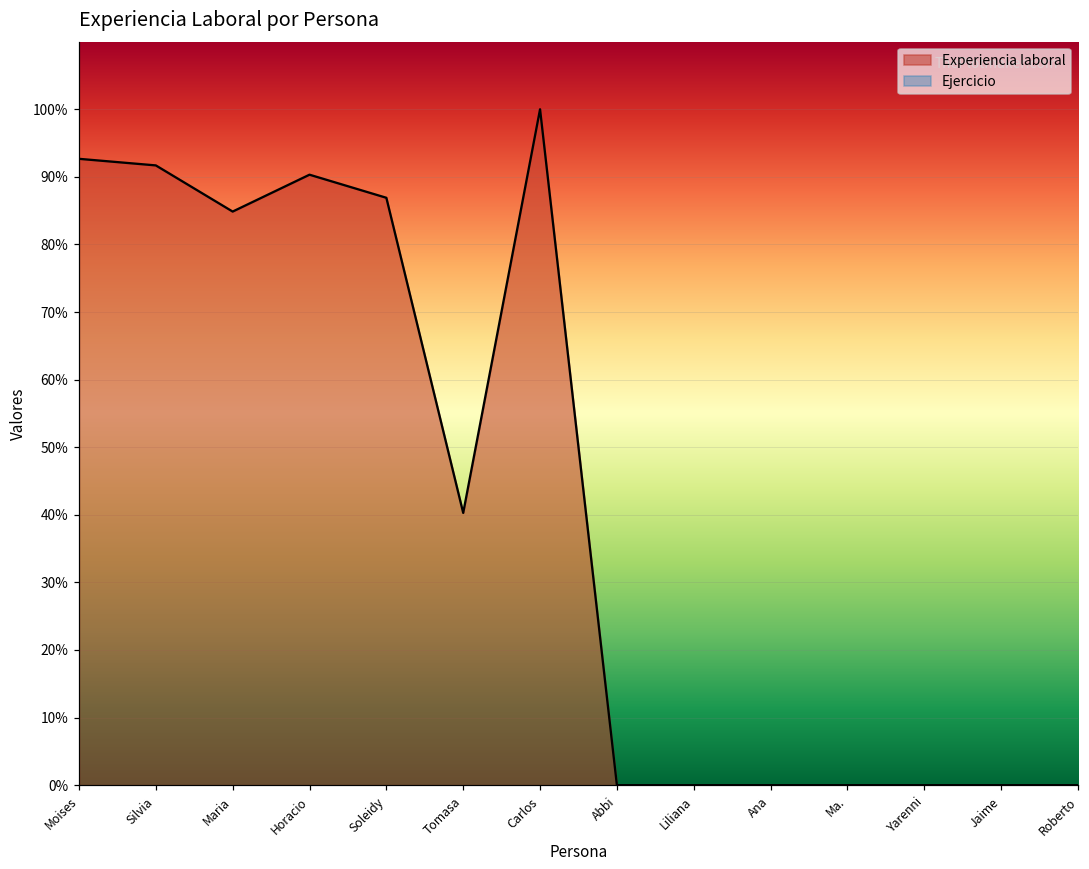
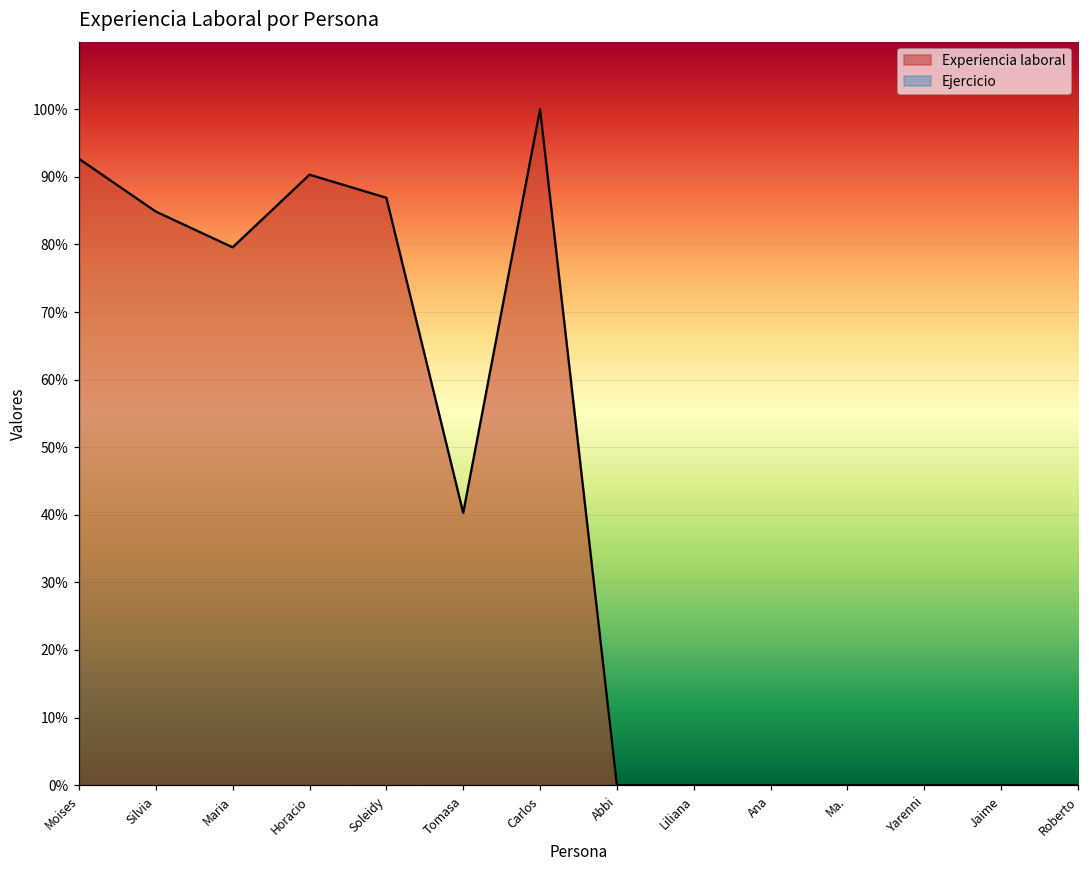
Silvia: 92% -> 85%
Maria: 85% -> 80%
